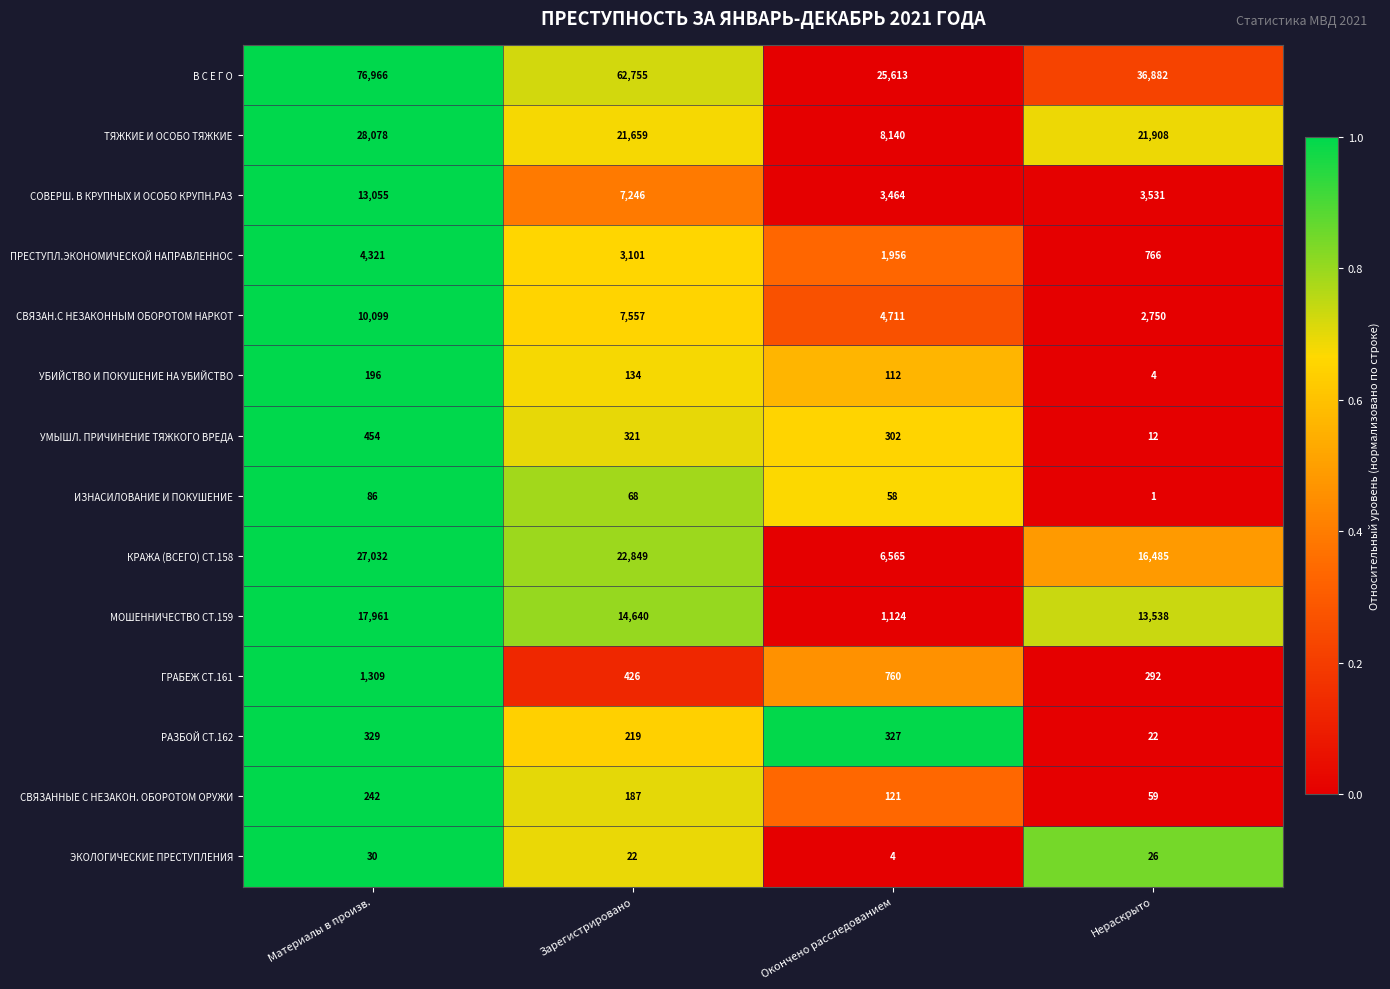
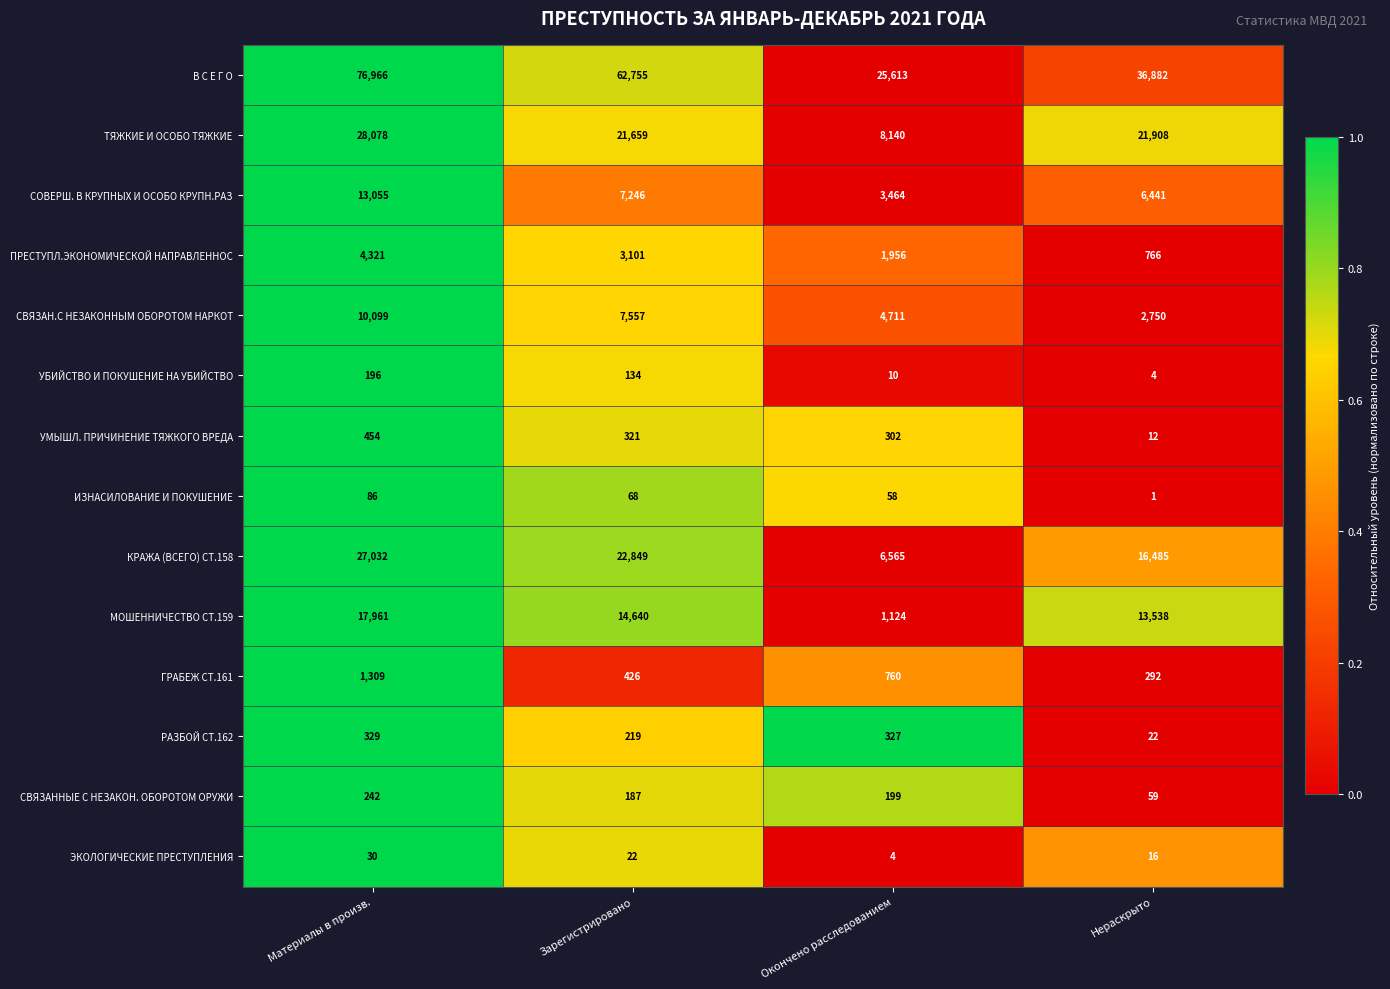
СОВЕРШ. В КРУПНЫХ И ОСОБО КРУПН.РАЗ, Нераскрыто: 3,531 -> 6,441
УБИЙСТВО И ПОКУШЕНИЕ НА УБИЙСТВО, Окончено расследованием: 112 -> 10
СВЯЗАННЫЕ С НЕЗАКОН. ОБОРОТОМ ОРУЖИ, Окончено расследованием: 121 -> 199
ЭКОЛОГИЧЕСКИЕ ПРЕСТУПЛЕНИЯ, Нераскрыто: 26 -> 16
